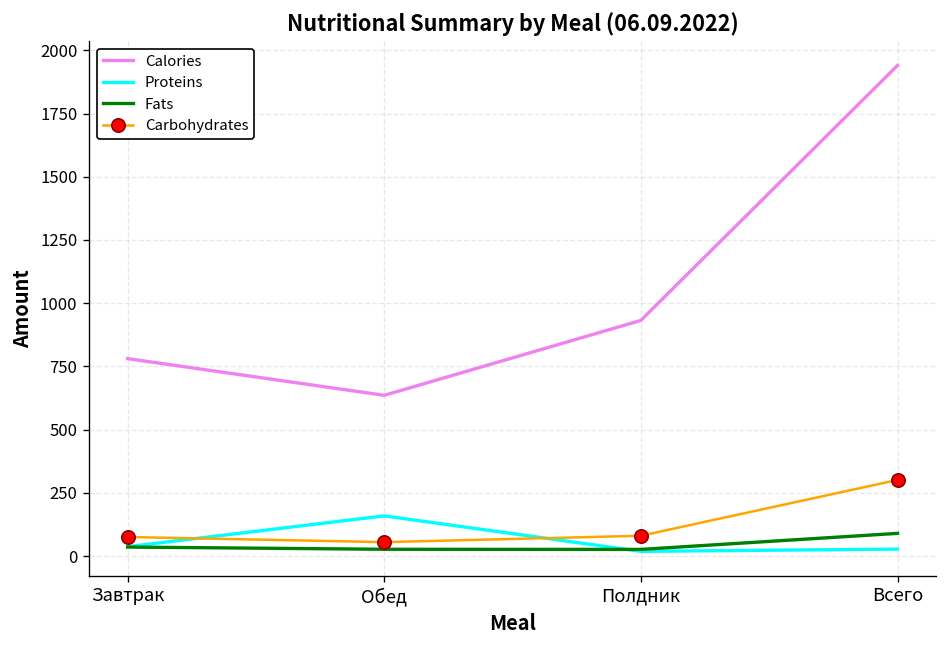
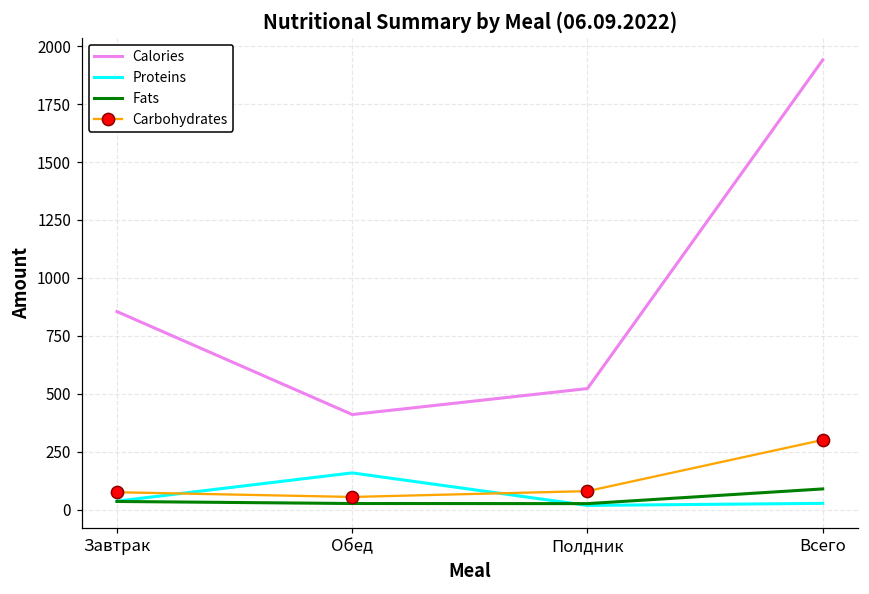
Calories, Завтрак: 780 -> 860
Calories, Обед: 640 -> 410
Calories, Полдник: 930 -> 520
